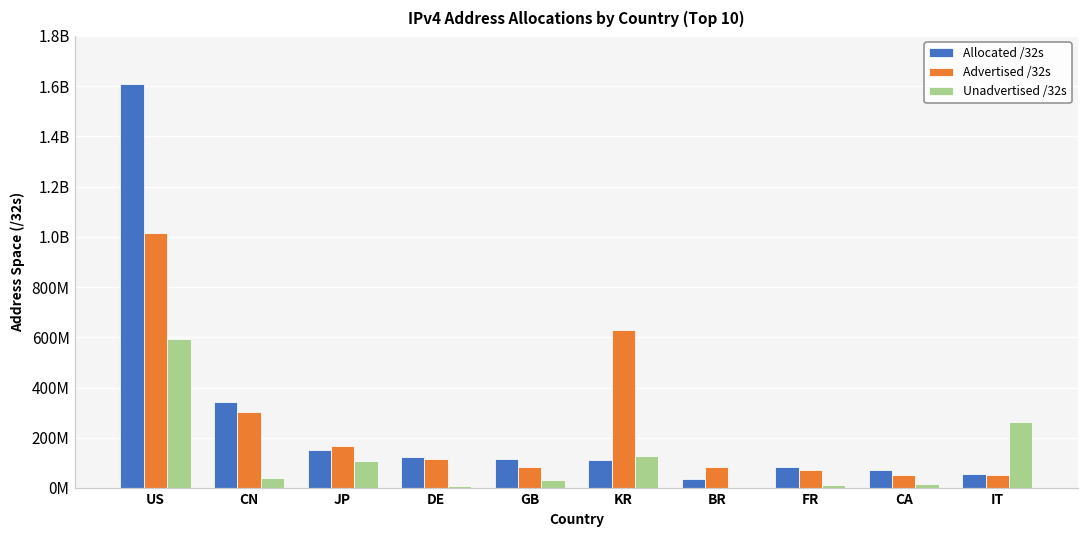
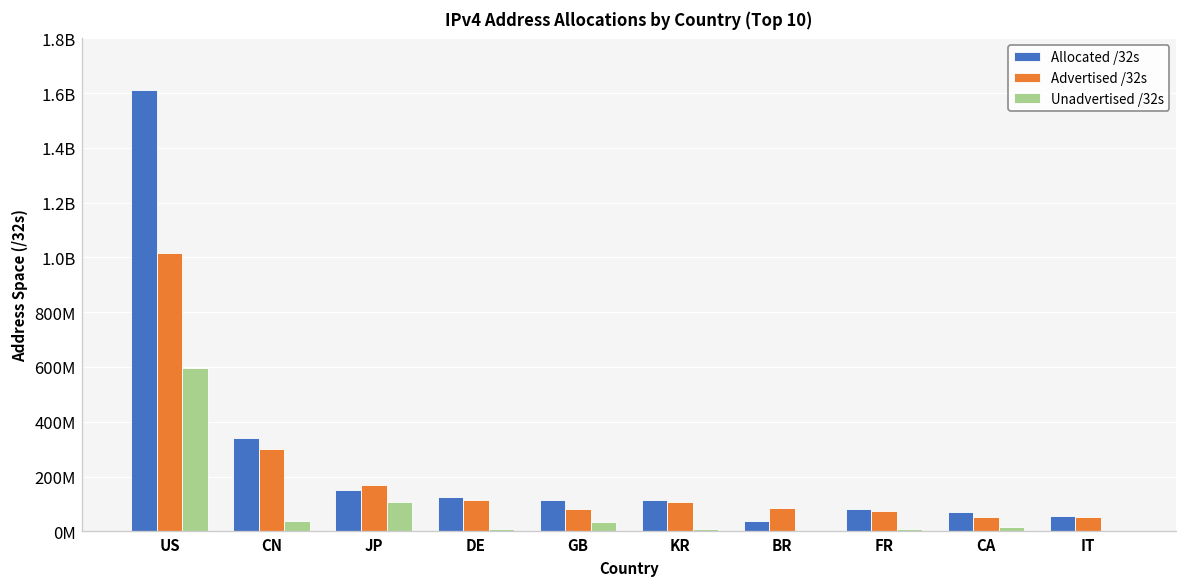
Advertised /32s, KR: 630000000 -> 110000000
Unadvertised /32s, KR: 130000000 -> 10000000
Unadvertised /32s, IT: 260000000 -> 0
